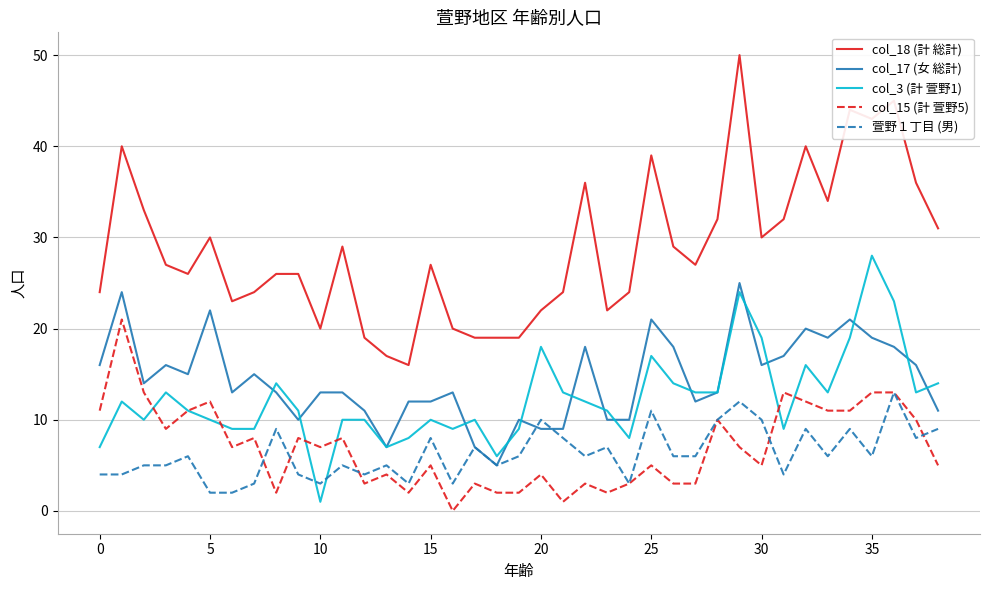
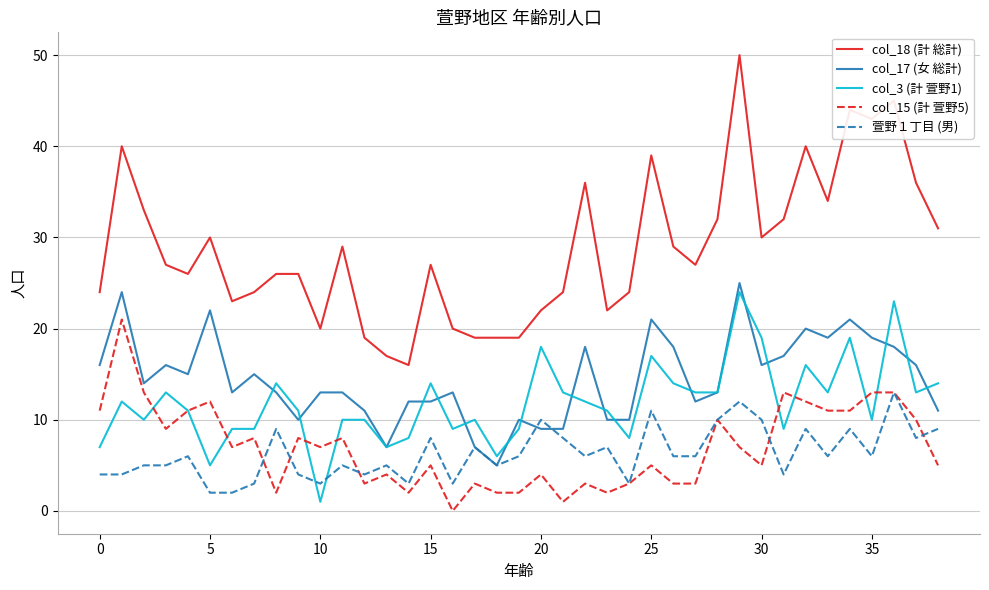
col_3 (計 萱野1), 5: 10 -> 5
col_3 (計 萱野1), 15: 10 -> 14
col_3 (計 萱野1), 35: 28 -> 10
